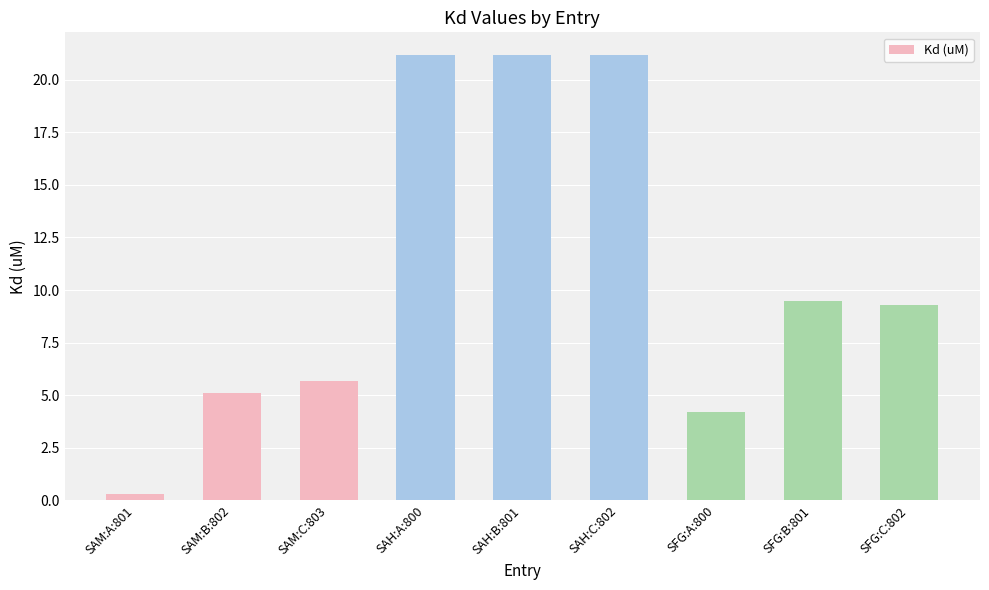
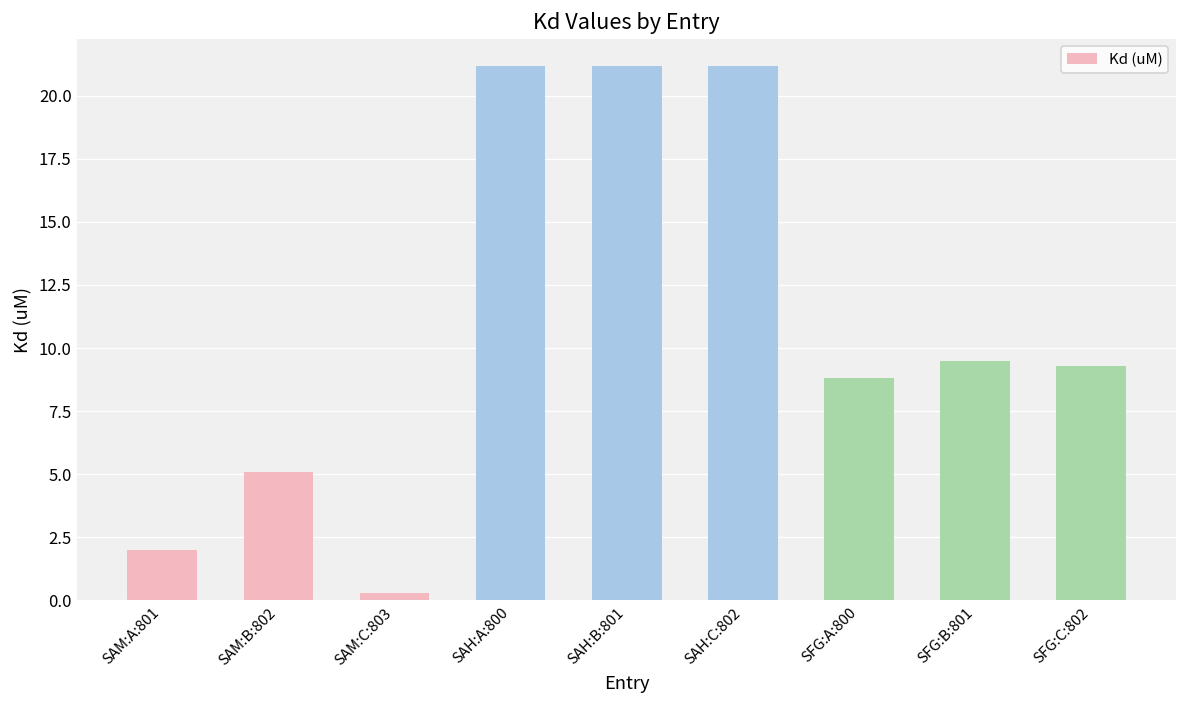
SAM:A:801: 0.3 -> 2.0
SAM:C:803: 5.7 -> 0.3
SFG:A:800: 4.2 -> 8.8
